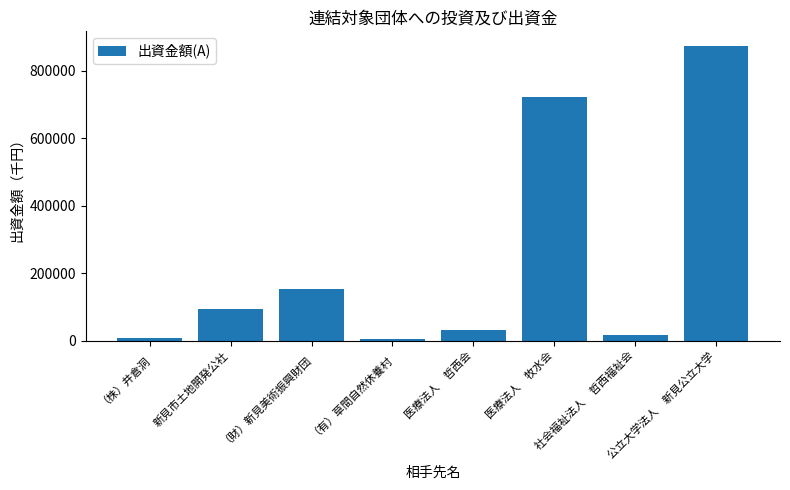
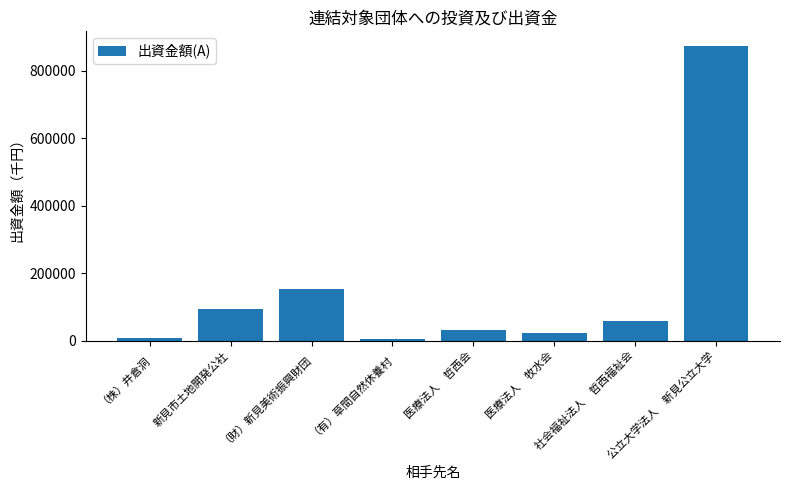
医療法人 牧水会: 720000 -> 20000
社会福祉法人 哲西福祉会: 20000 -> 60000
